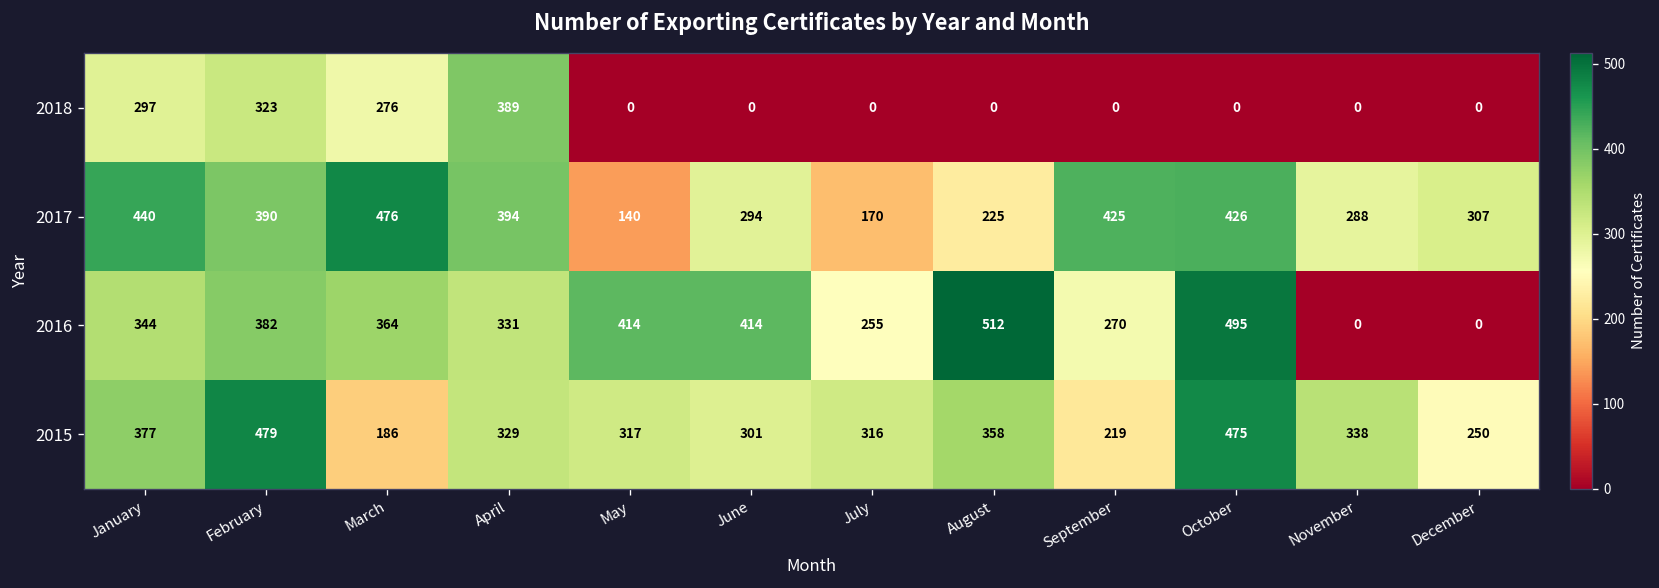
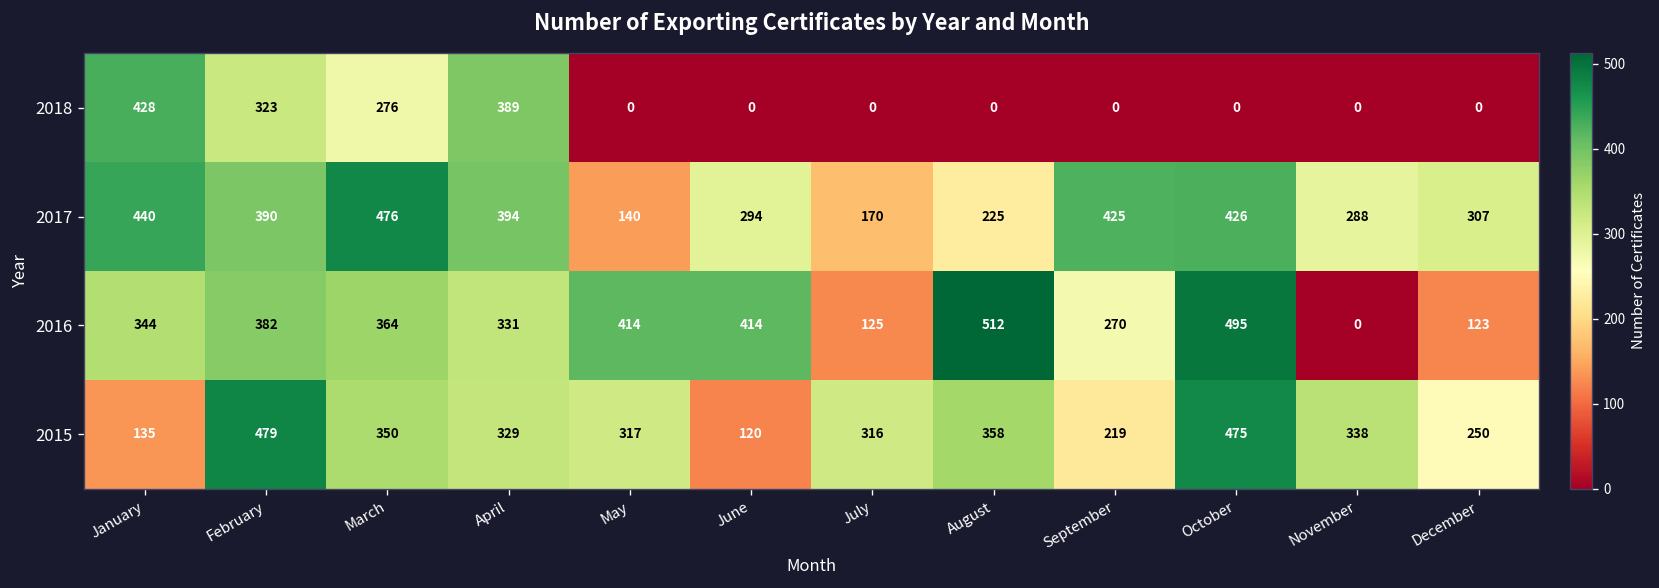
2018, January: 297 -> 428
2016, July: 255 -> 125
2016, December: 0 -> 123
2015, January: 377 -> 135
2015, March: 186 -> 350
2015, June: 301 -> 120
